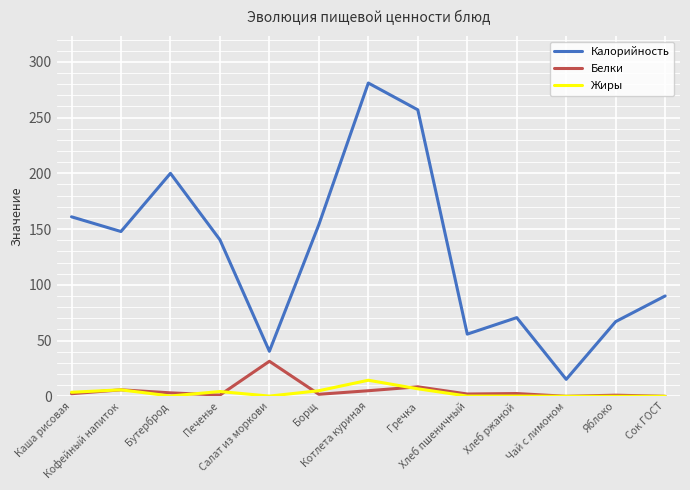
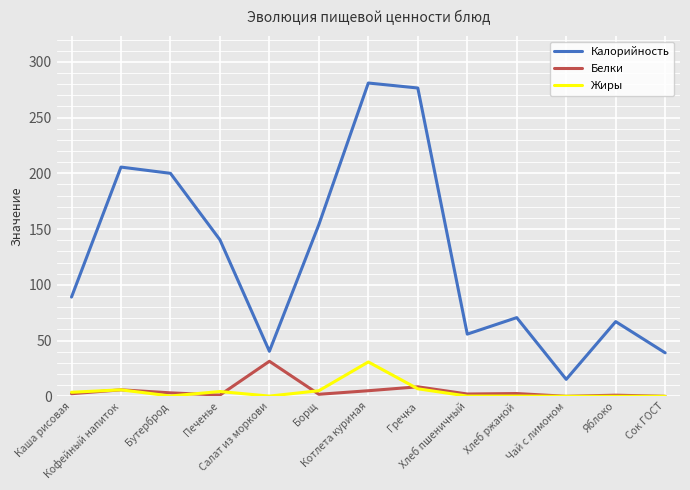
Калорийность, Каша рисовая: 161 -> 89
Калорийность, Кофейный напиток: 148 -> 206
Жиры, Котлета куриная: 14 -> 31
Калорийность, Гречка: 257 -> 277
Калорийность, Сок ГОСТ: 90 -> 39
